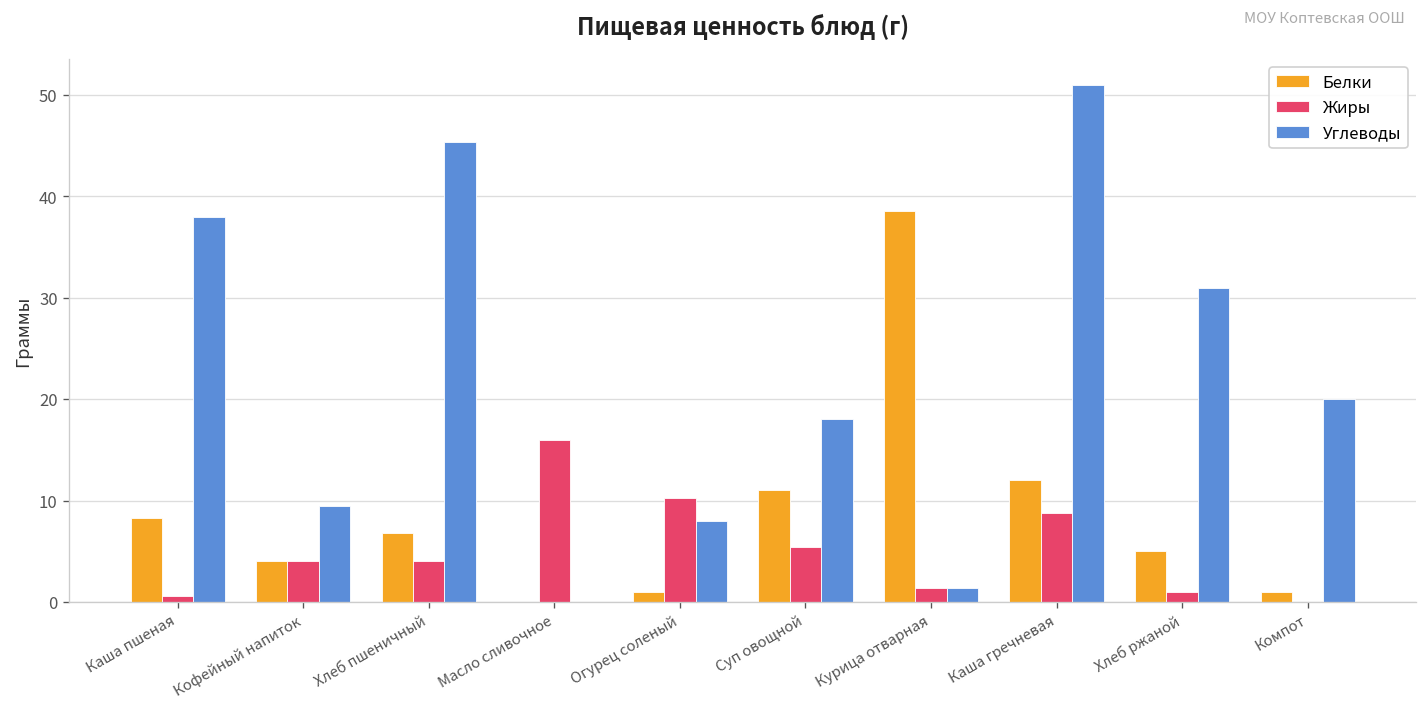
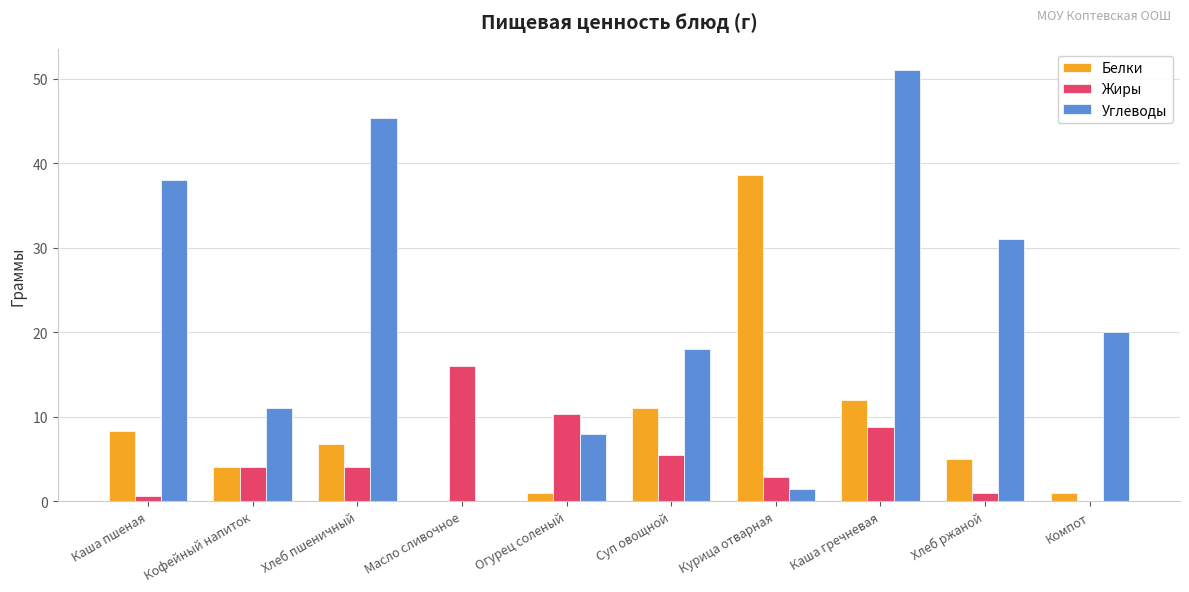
Углеводы, Кофейный напиток: 10 -> 11
Жиры, Курица отварная: 1 -> 3
